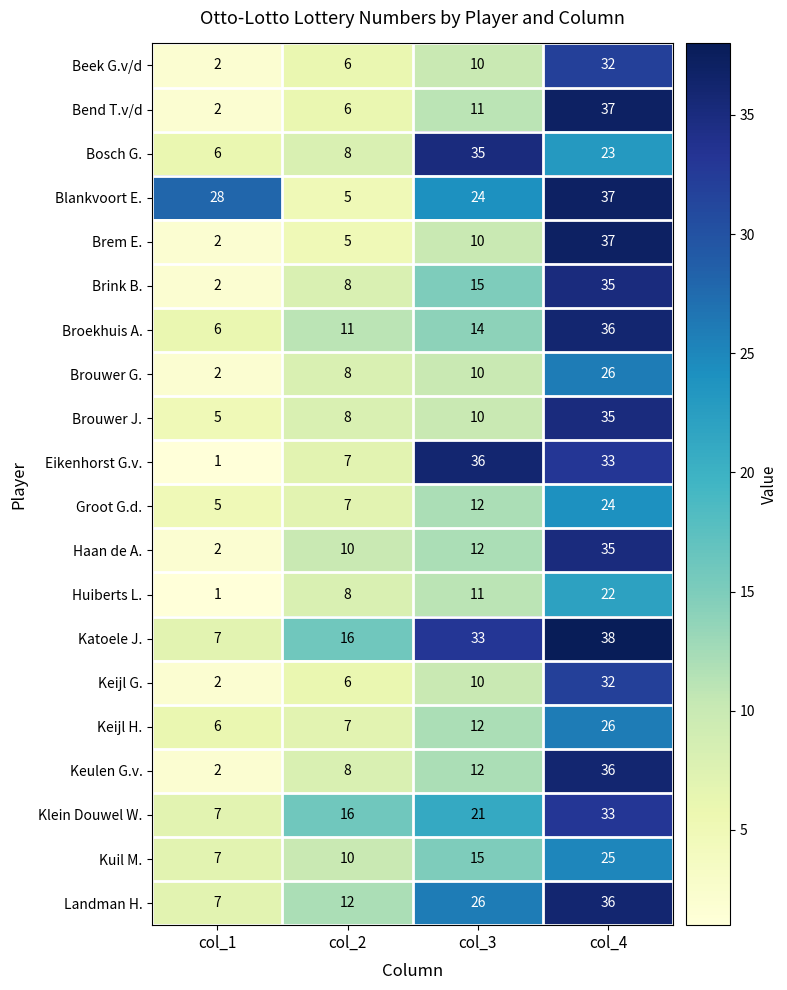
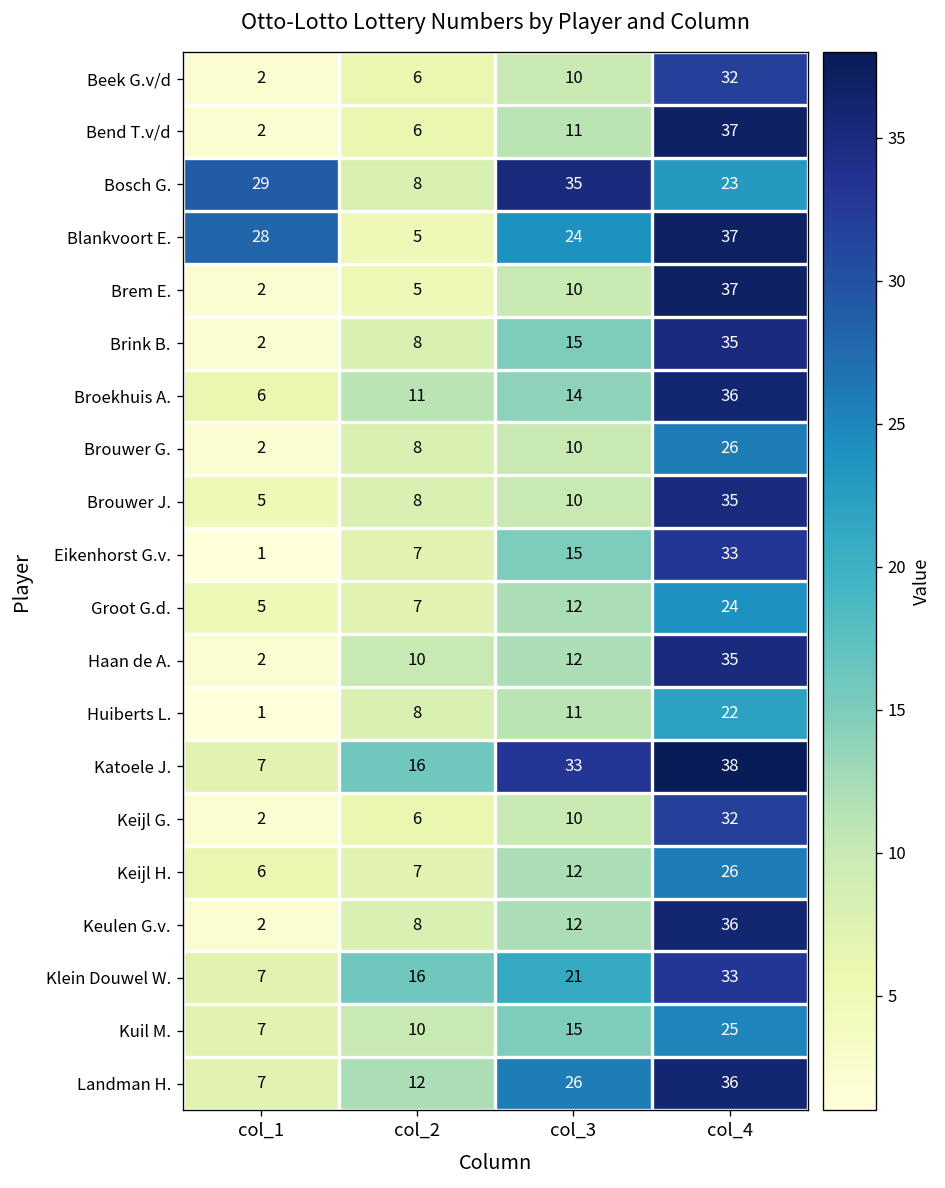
Bosch G., col_1: 6 -> 29
Eikenhorst G.v., col_3: 36 -> 15
